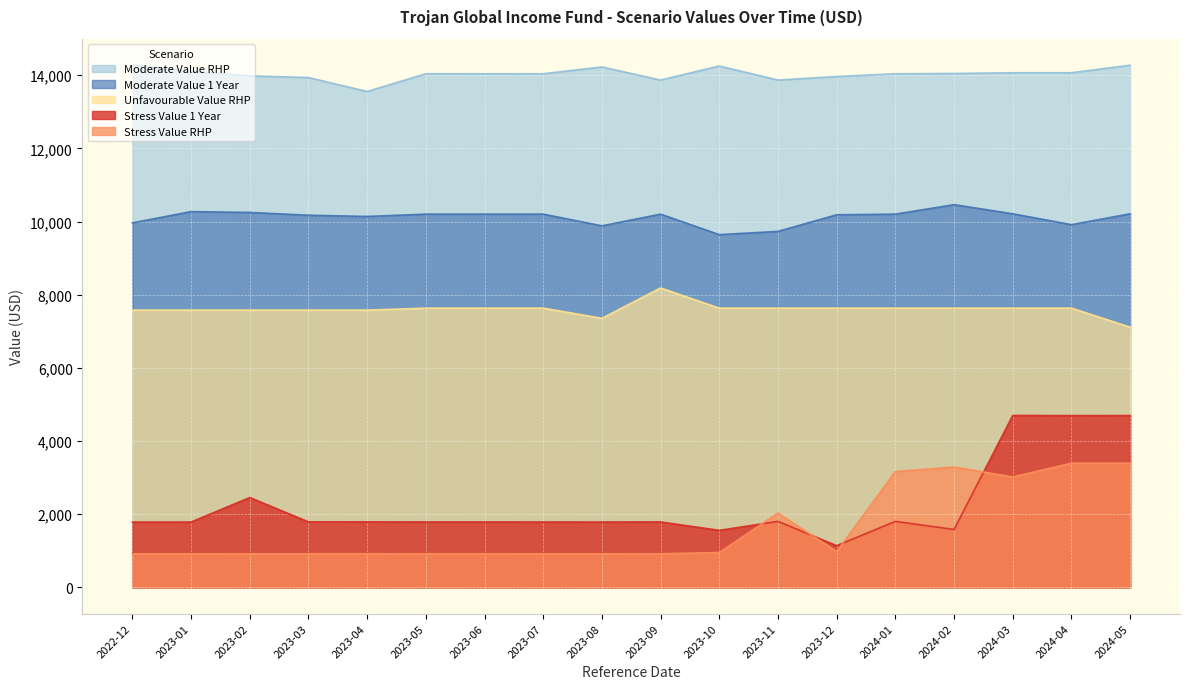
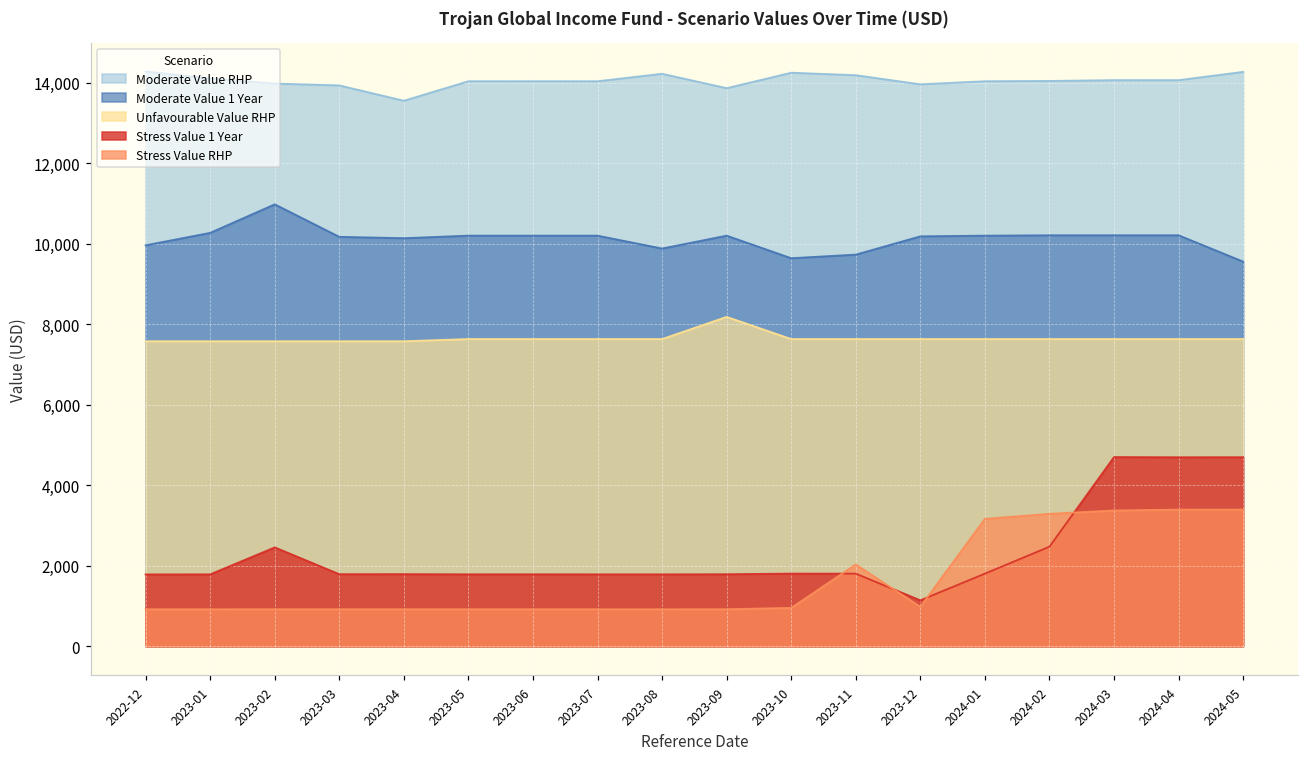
Moderate Value 1 Year, 2023-02: 10,300 -> 11,000
Unfavourable Value RHP, 2023-08: 7,400 -> 7,600
Stress Value 1 Year, 2023-10: 1,600 -> 1,800
Moderate Value RHP, 2023-11: 13,900 -> 14,200
Moderate Value 1 Year, 2024-02: 10,500 -> 10,200
Stress Value 1 Year, 2024-02: 1,600 -> 2,500
Stress Value RHP, 2024-03: 3,000 -> 3,400
Moderate Value 1 Year, 2024-04: 9,900 -> 10,200
Moderate Value 1 Year, 2024-05: 10,200 -> 9,600
Unfavourable Value RHP, 2024-05: 7,100 -> 7,600
